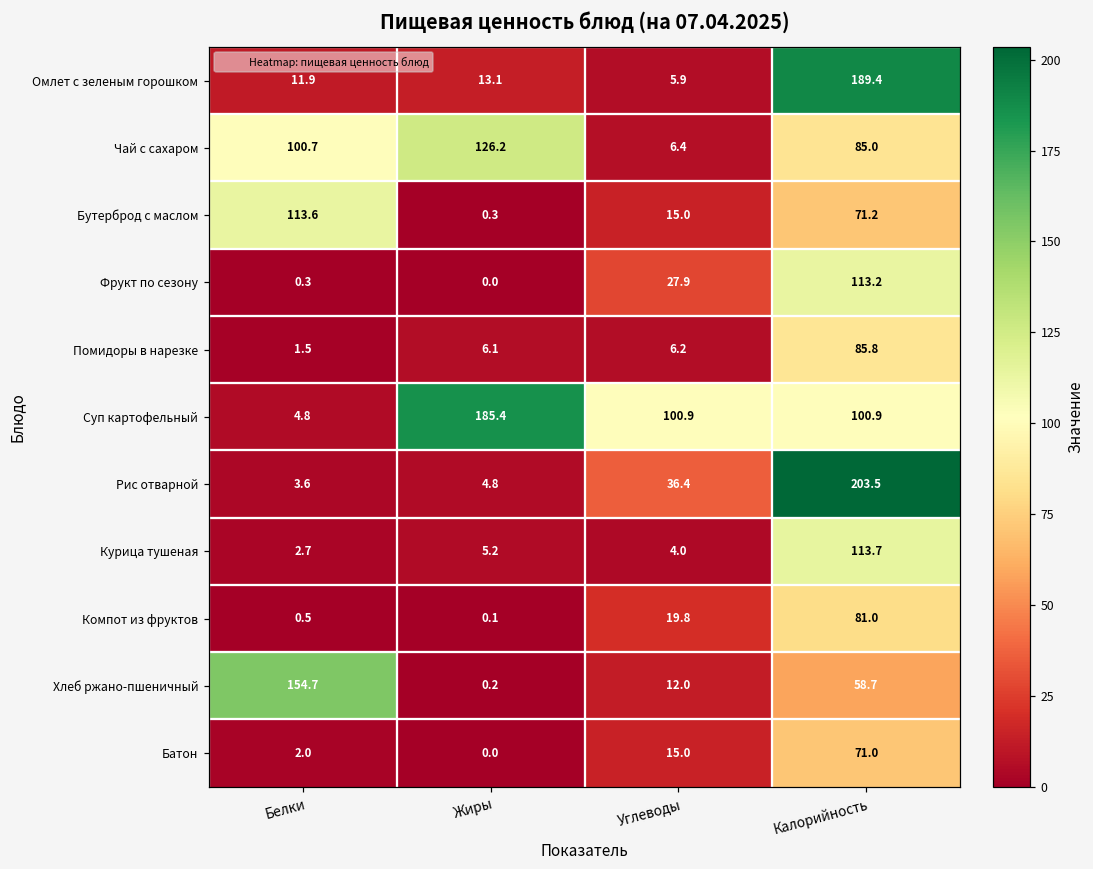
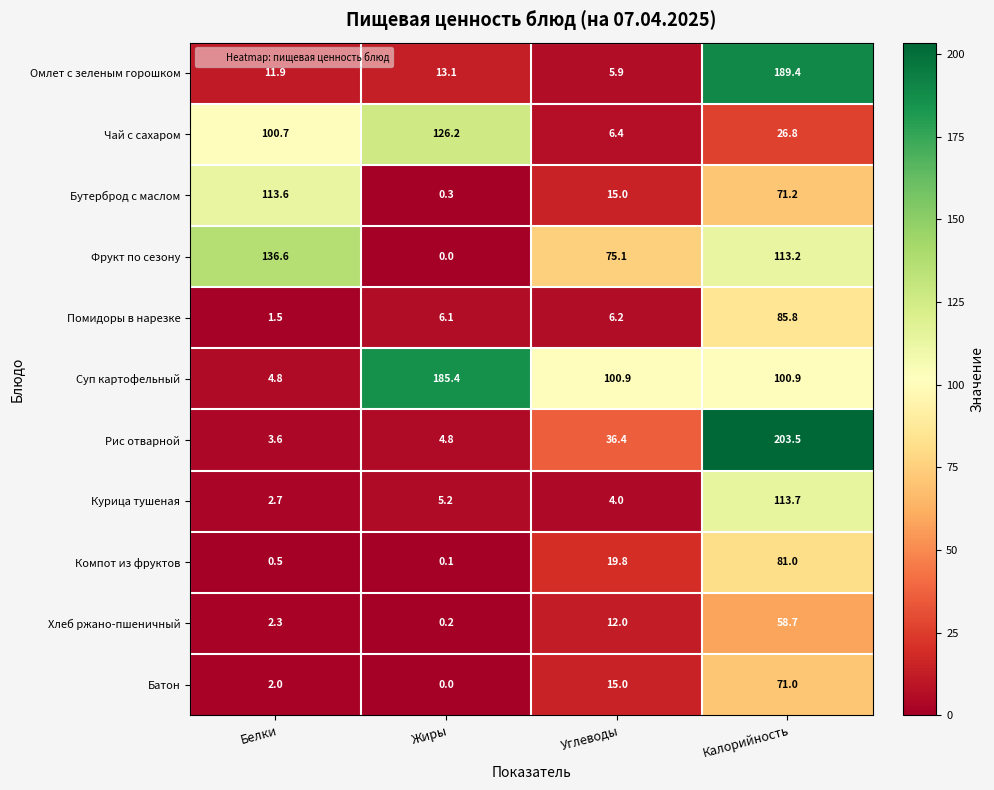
Чай с сахаром, Калорийность: 85.0 -> 26.8
Фрукт по сезону, Белки: 0.3 -> 136.6
Фрукт по сезону, Углеводы: 27.9 -> 75.1
Хлеб ржано-пшеничный, Белки: 154.7 -> 2.3
